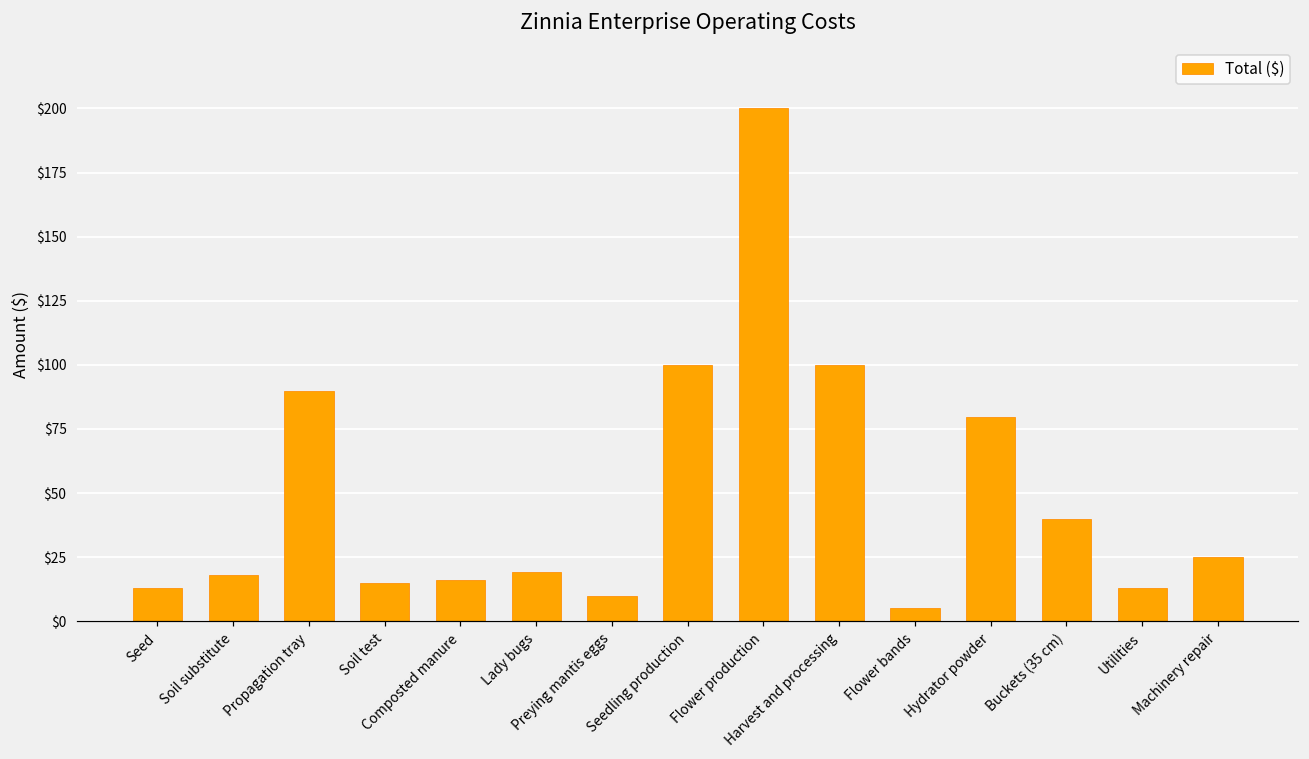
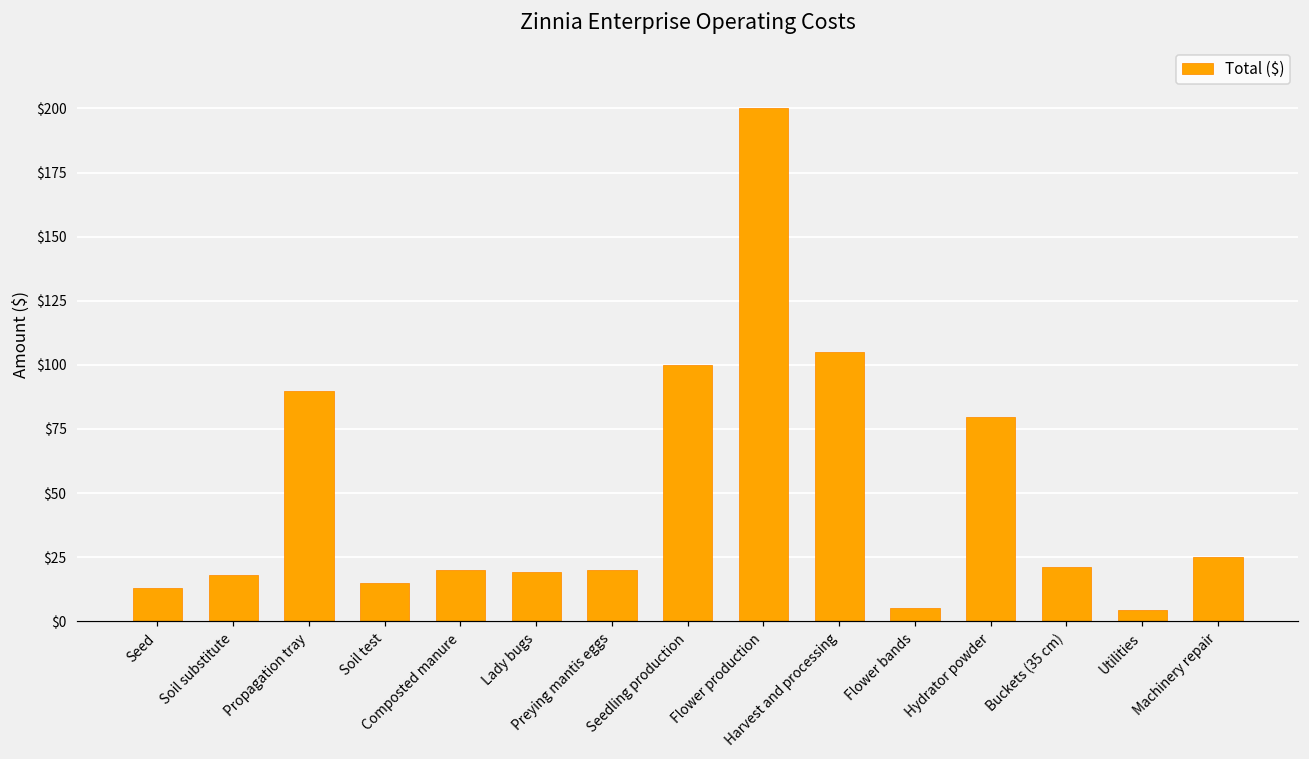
Composted manure: $16 -> $20
Preying mantis eggs: $10 -> $20
Harvest and processing: $100 -> $105
Buckets (35 cm): $40 -> $21
Utilities: $13 -> $5
